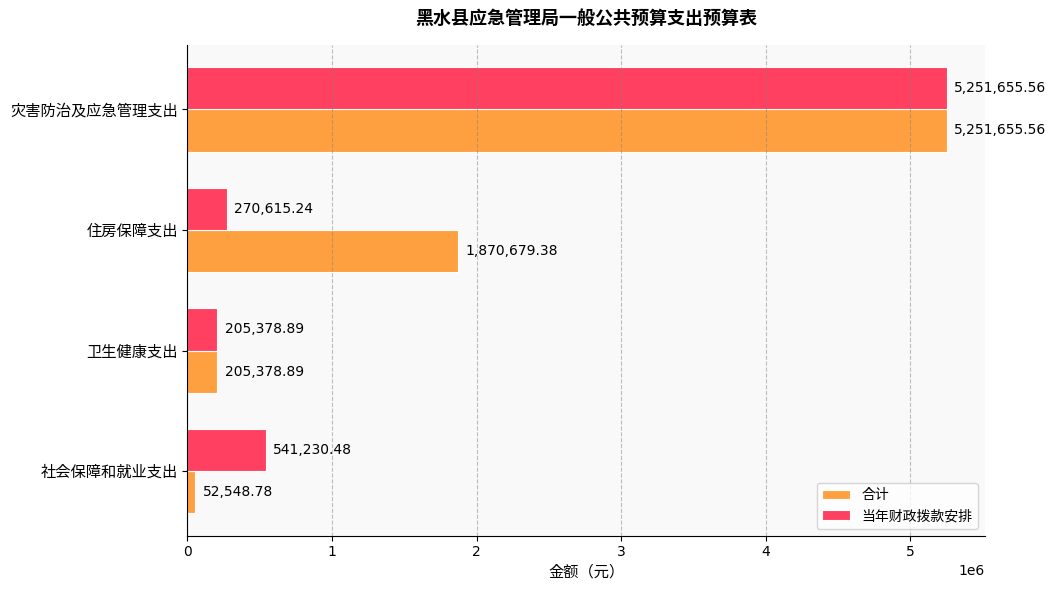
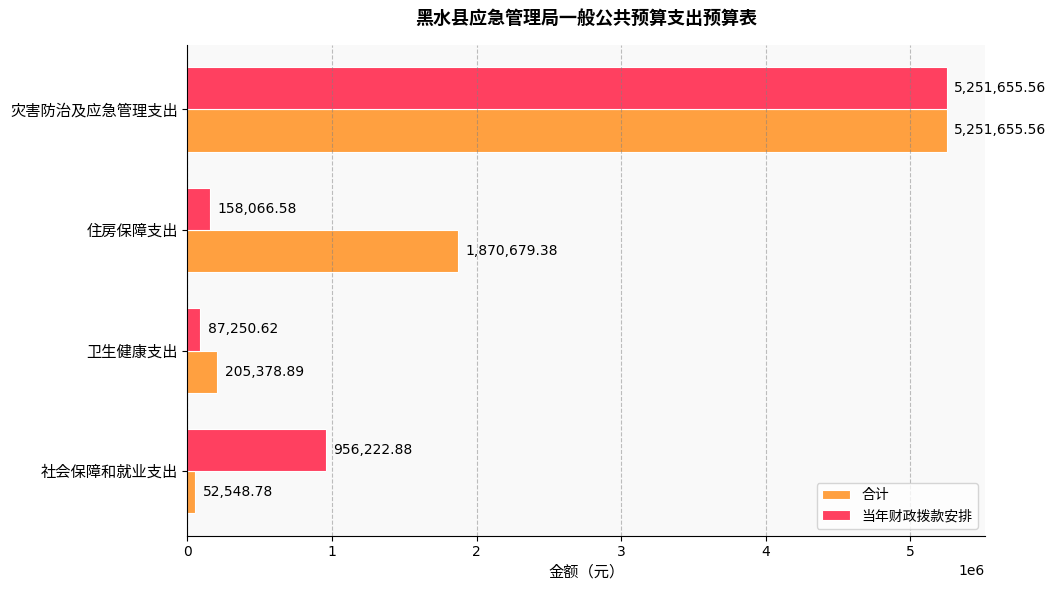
当年财政拨款安排, 住房保障支出: 270,615.24 -> 158,066.58
当年财政拨款安排, 卫生健康支出: 205,378.89 -> 87,250.62
当年财政拨款安排, 社会保障和就业支出: 541,230.48 -> 956,222.88
